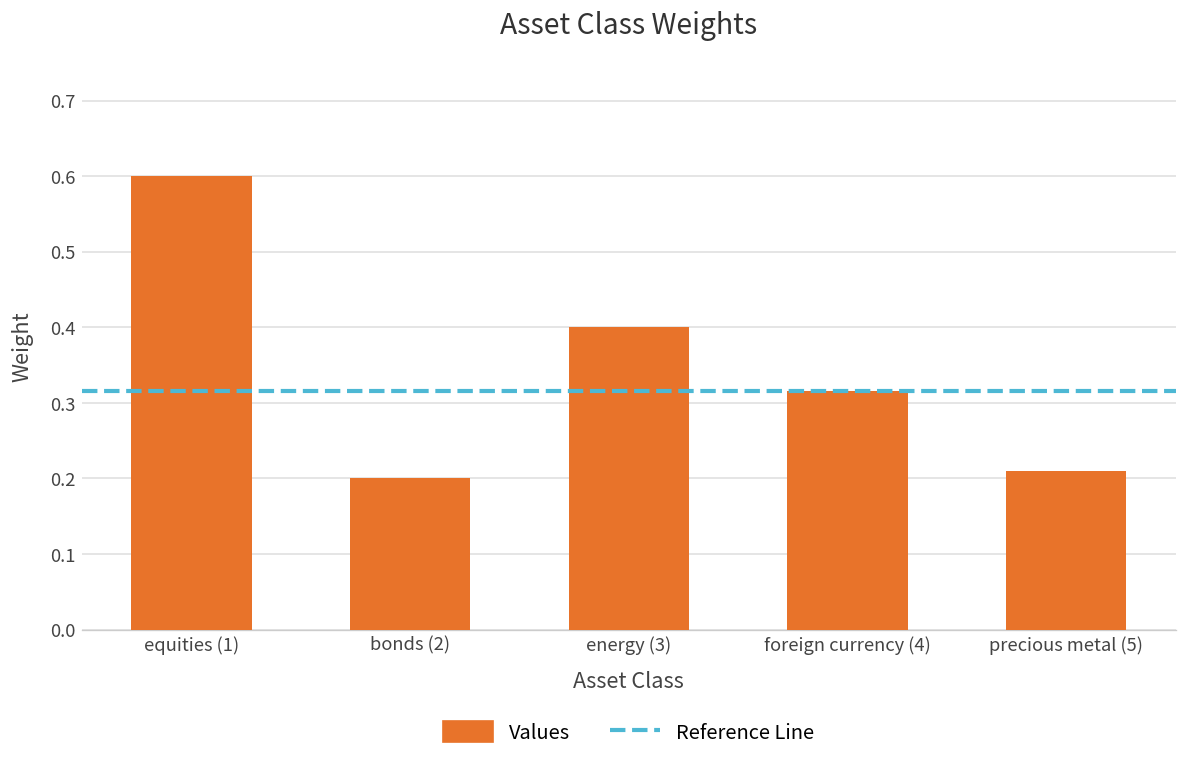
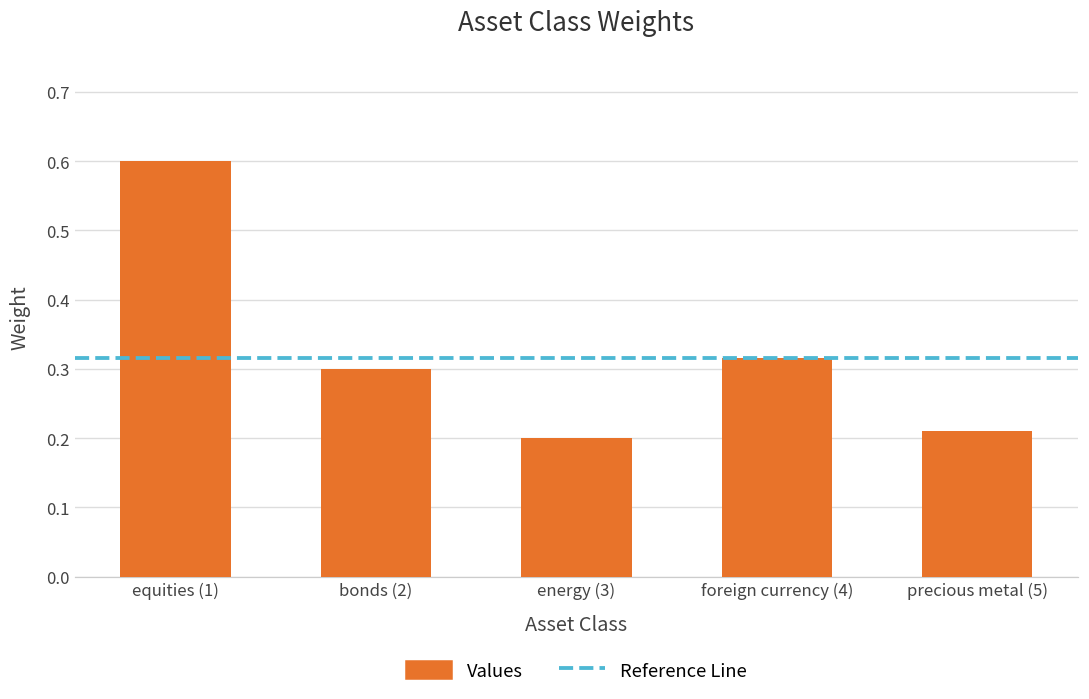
bonds (2): 0.2 -> 0.3
energy (3): 0.4 -> 0.2
